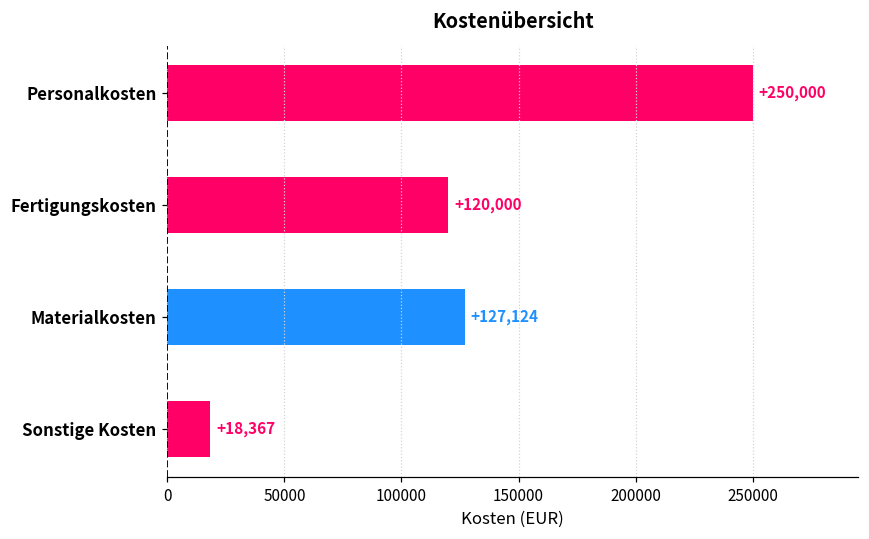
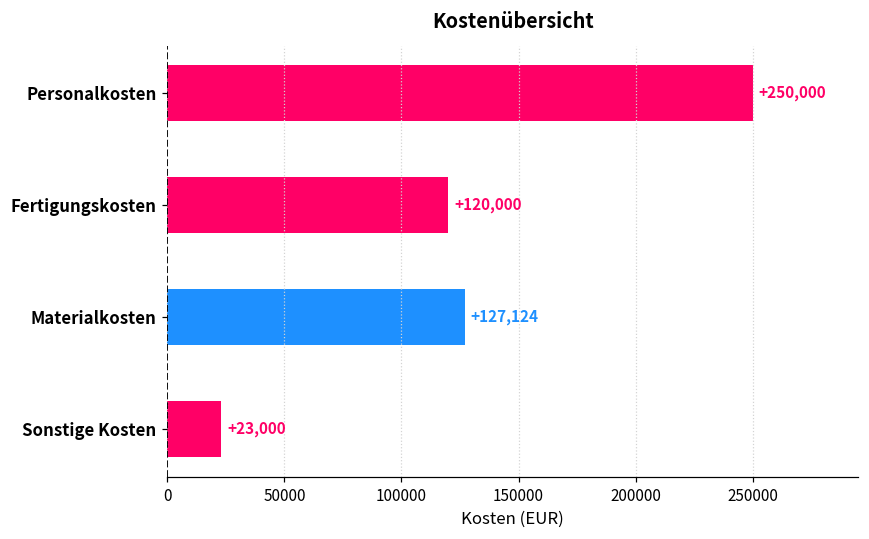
Sonstige Kosten: +18,367 -> +23,000
